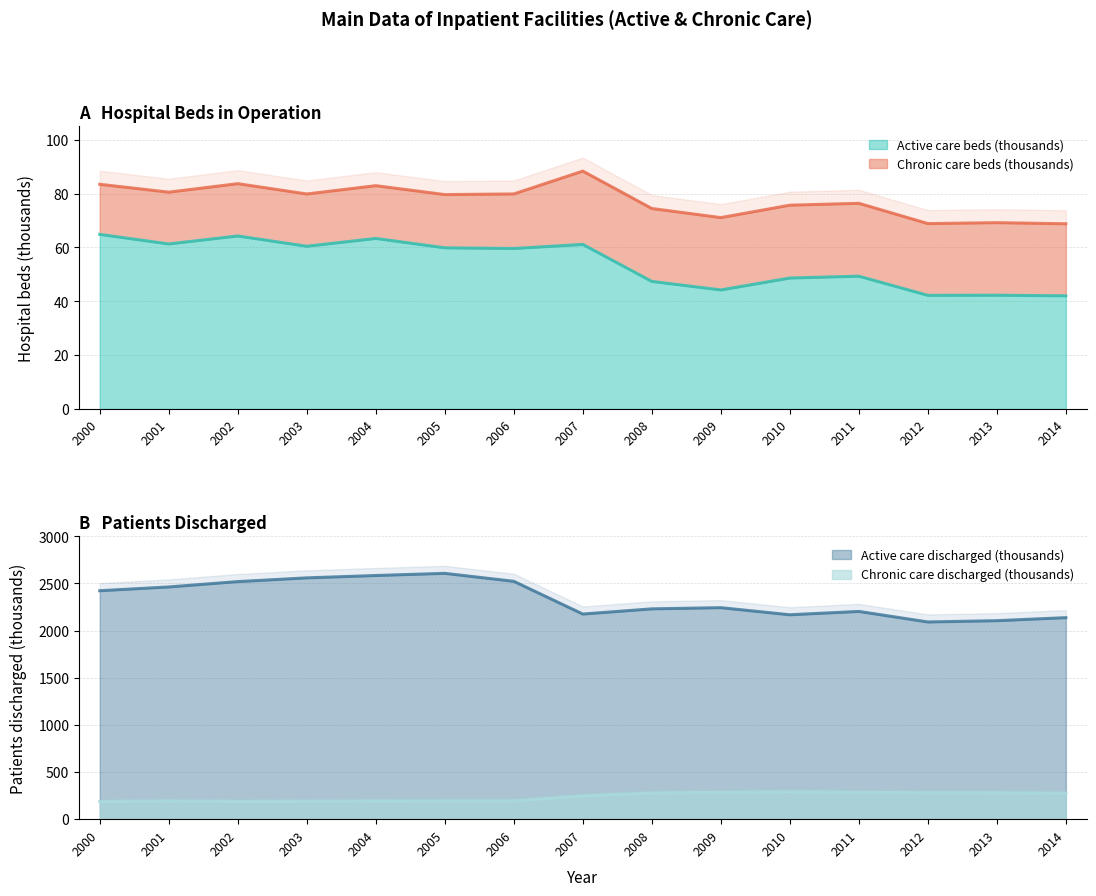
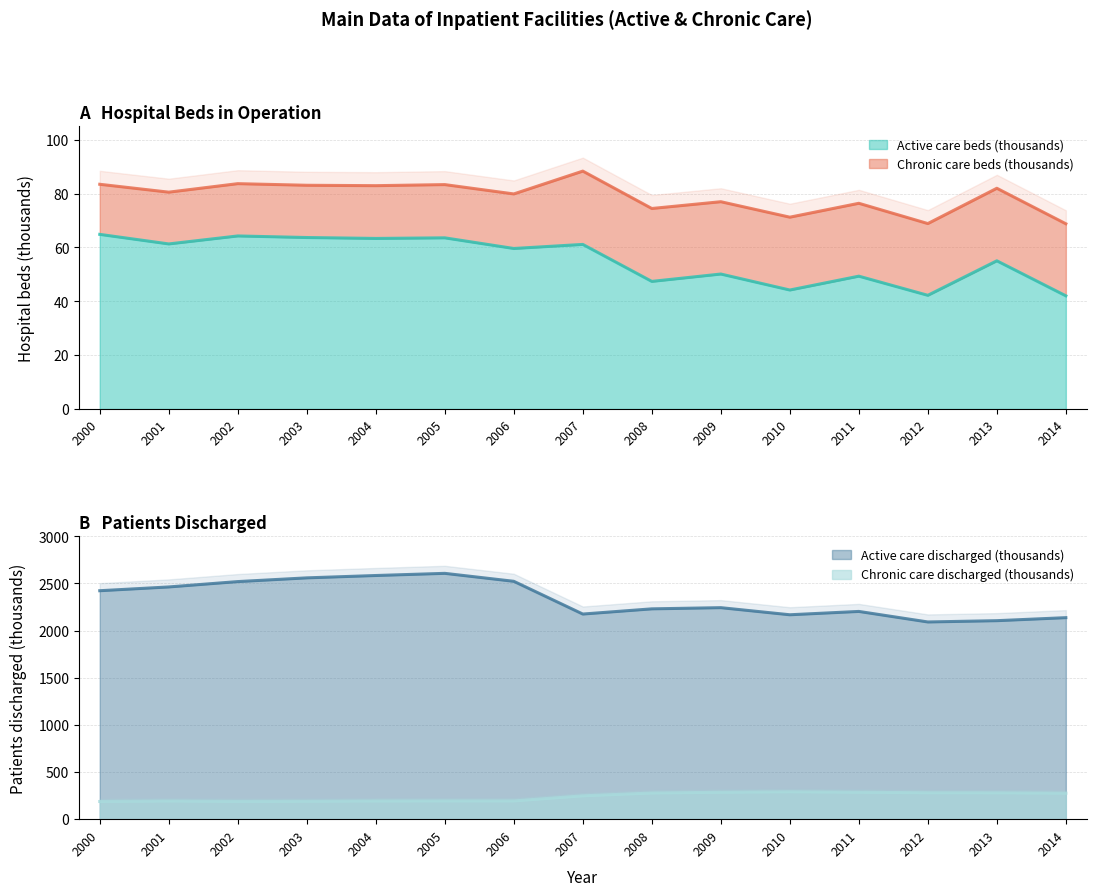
A Hospital Beds in Operation, Active care beds (thousands), 2003: 60 -> 64
A Hospital Beds in Operation, Active care beds (thousands), 2005: 60 -> 64
A Hospital Beds in Operation, Active care beds (thousands), 2009: 44 -> 50
A Hospital Beds in Operation, Active care beds (thousands), 2010: 49 -> 44
A Hospital Beds in Operation, Active care beds (thousands), 2013: 42 -> 55
